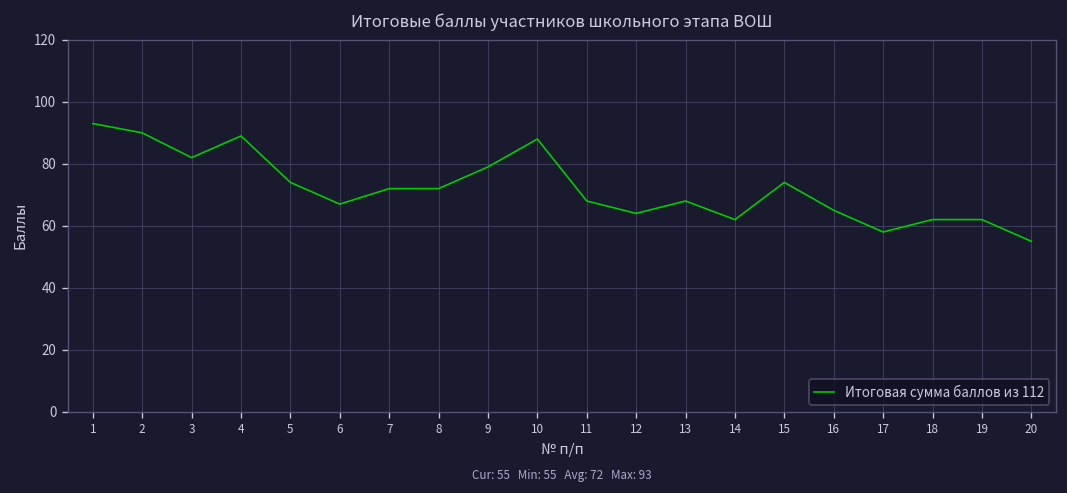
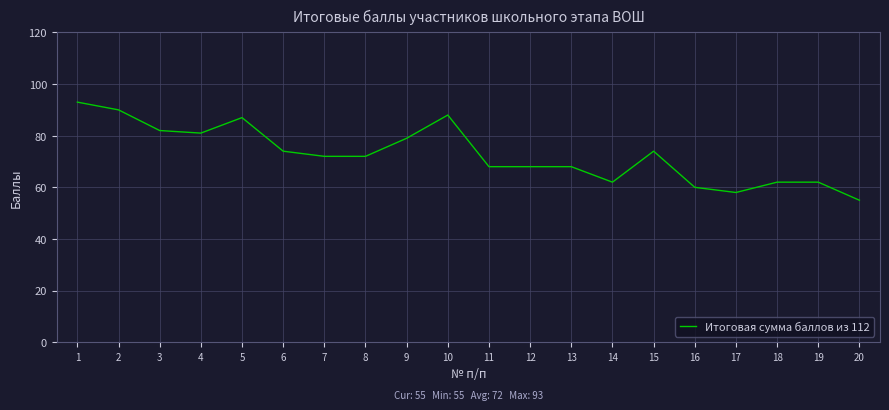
4: 89 -> 81
5: 74 -> 87
6: 67 -> 74
12: 64 -> 68
16: 65 -> 60
